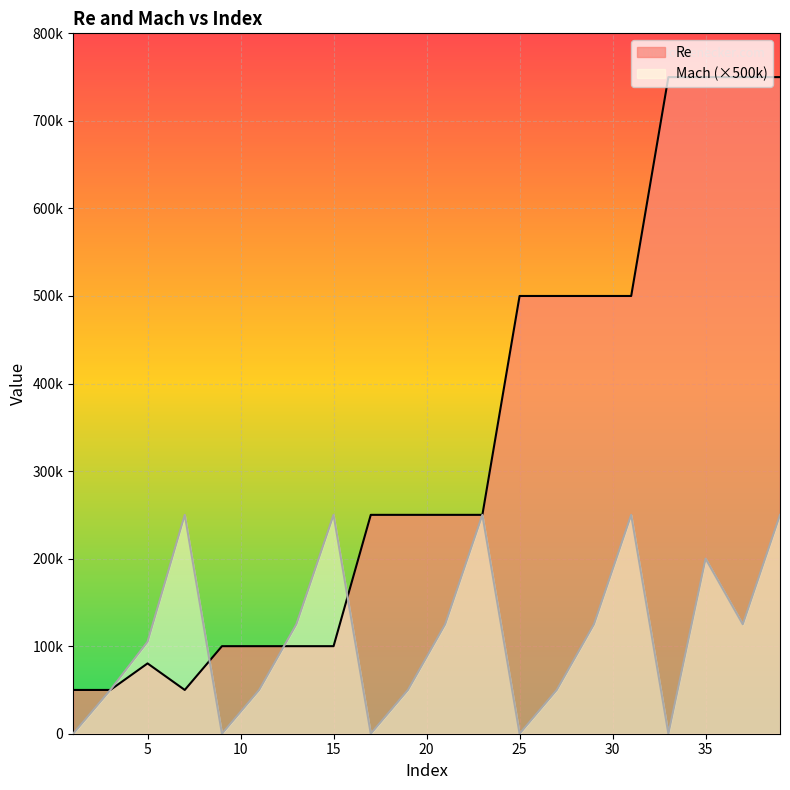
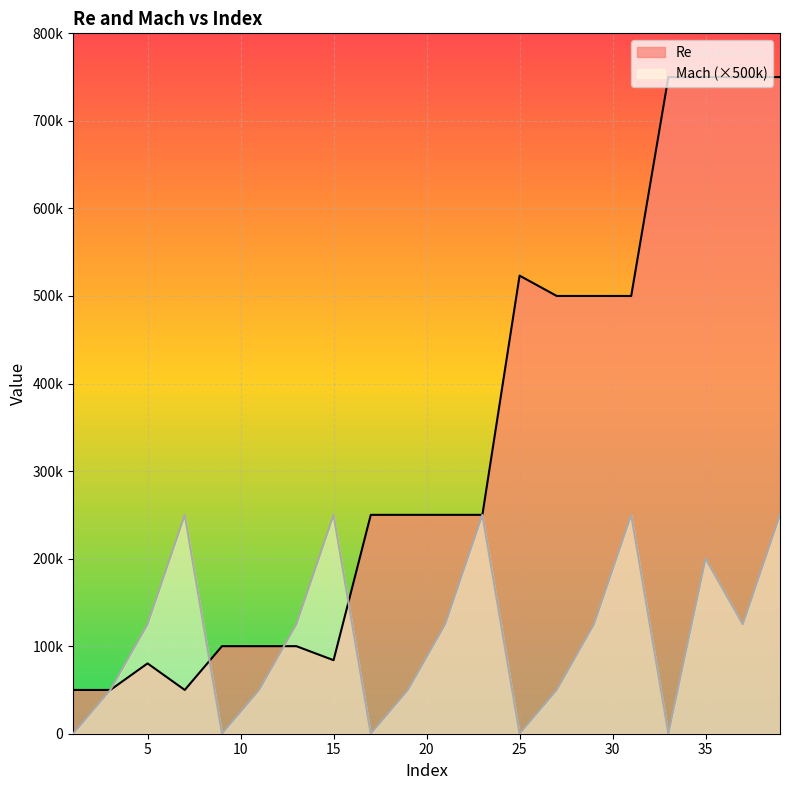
Mach (×500k), 5: 110000 -> 130000
Re, 15: 100000 -> 80000
Re, 25: 500000 -> 520000
